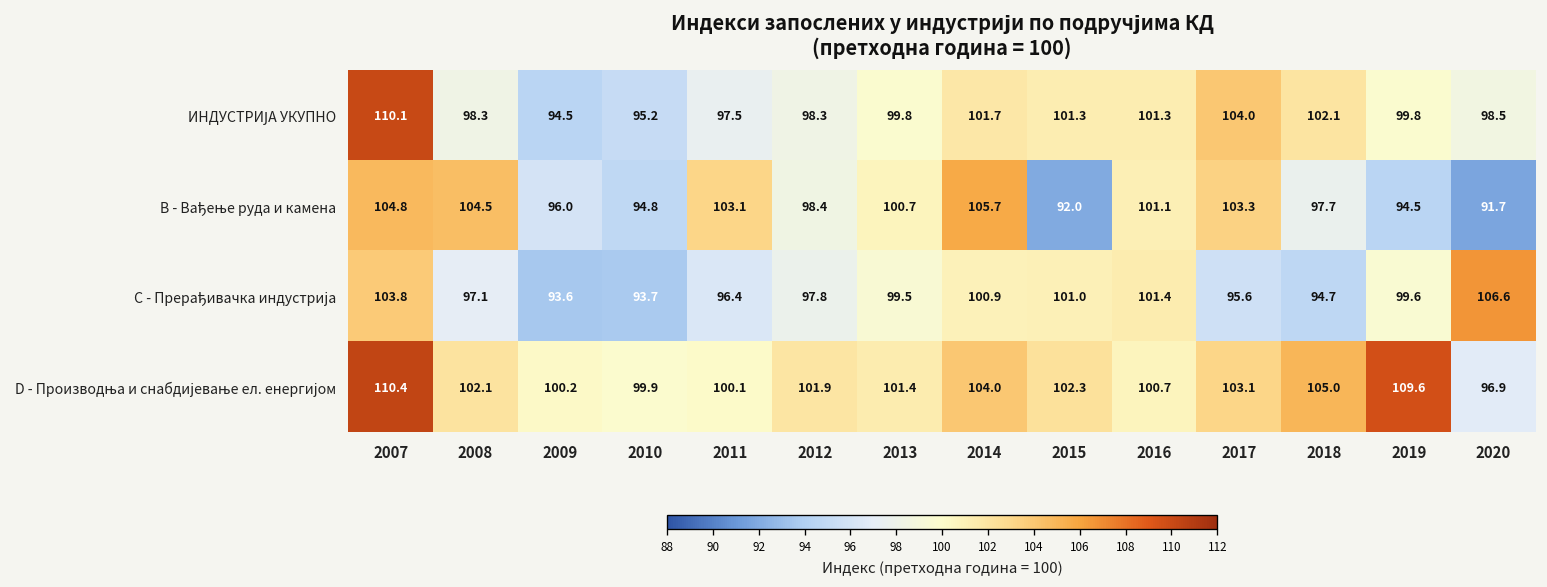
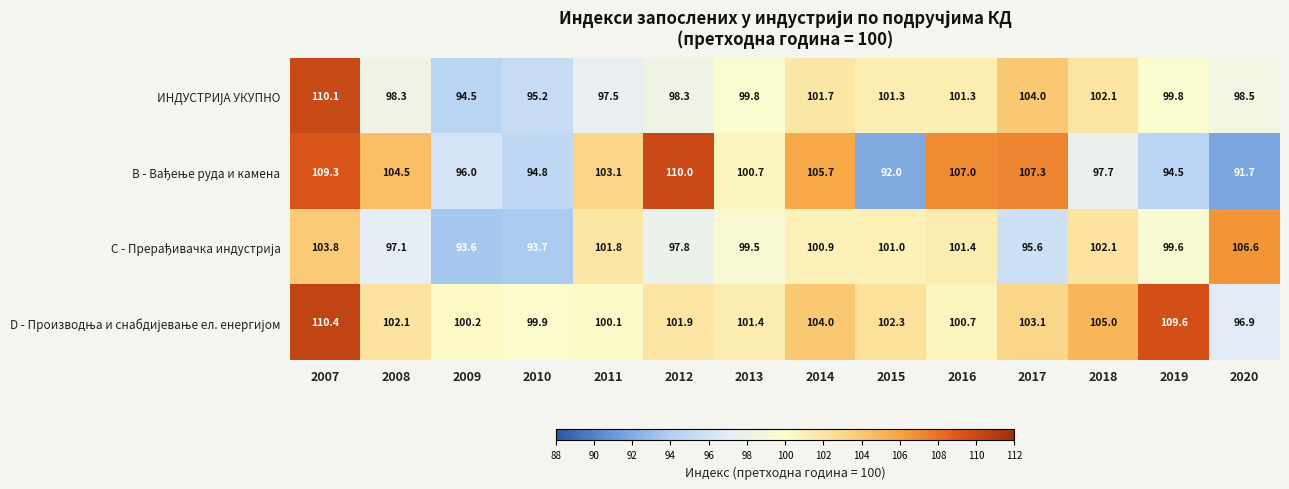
B - Вађење руда и камена, 2007: 104.8 -> 109.3
B - Вађење руда и камена, 2012: 98.4 -> 110.0
B - Вађење руда и камена, 2016: 101.1 -> 107.0
B - Вађење руда и камена, 2017: 103.3 -> 107.3
C - Прерађивачка индустрија, 2011: 96.4 -> 101.8
C - Прерађивачка индустрија, 2018: 94.7 -> 102.1
